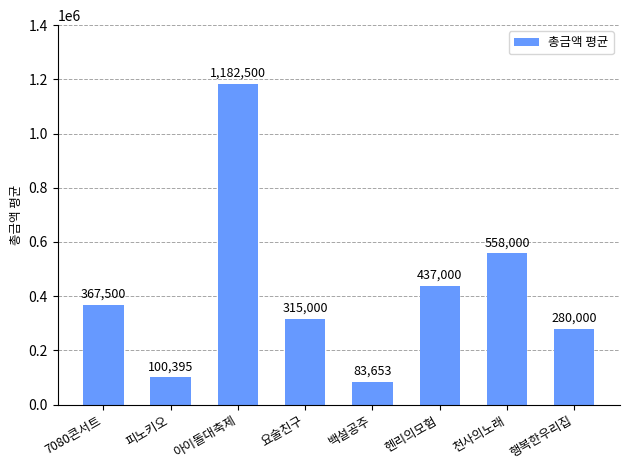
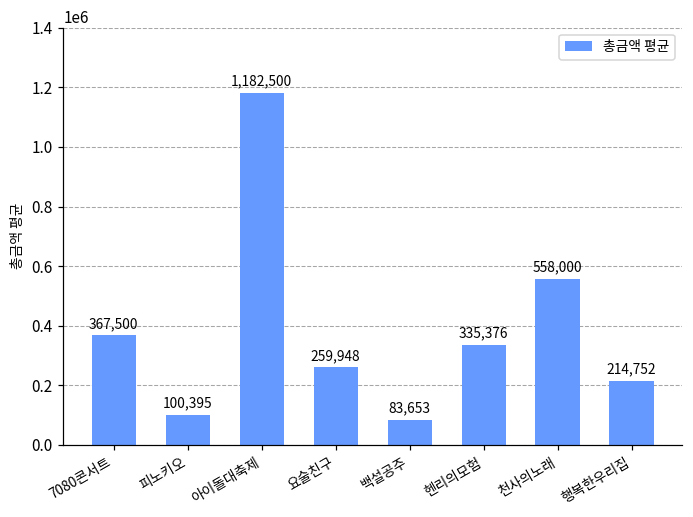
요술친구: 315,000 -> 259,948
헨리의모험: 437,000 -> 335,376
행복한우리집: 280,000 -> 214,752
